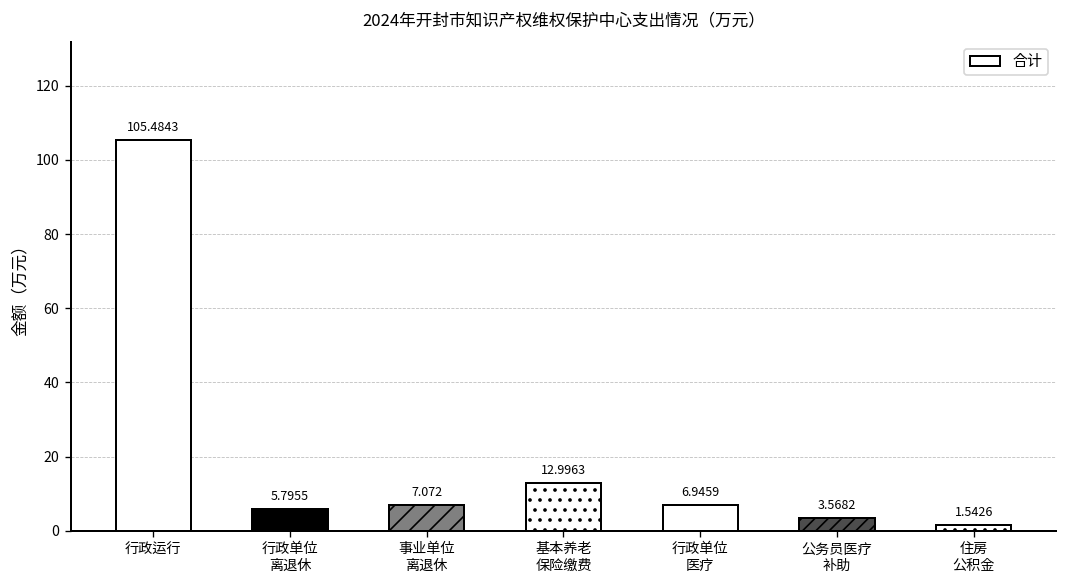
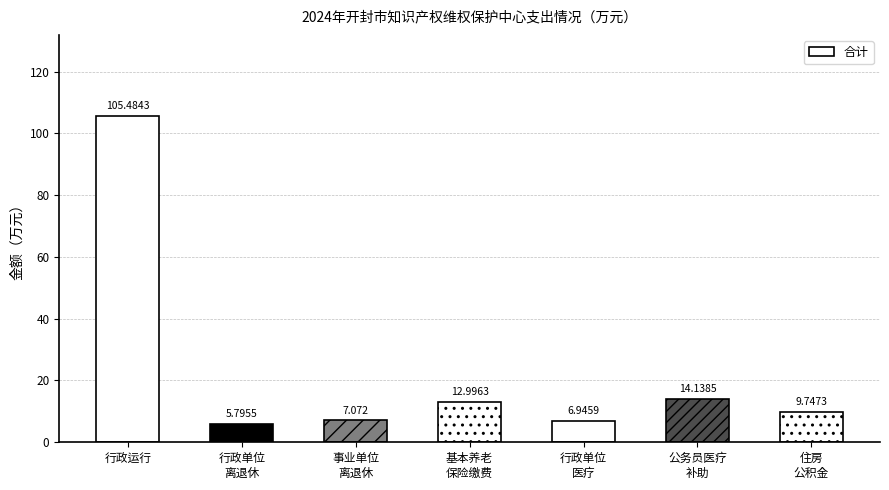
公务员医疗 补助: 3.5682 -> 14.1385
住房 公积金: 1.5426 -> 9.7473
